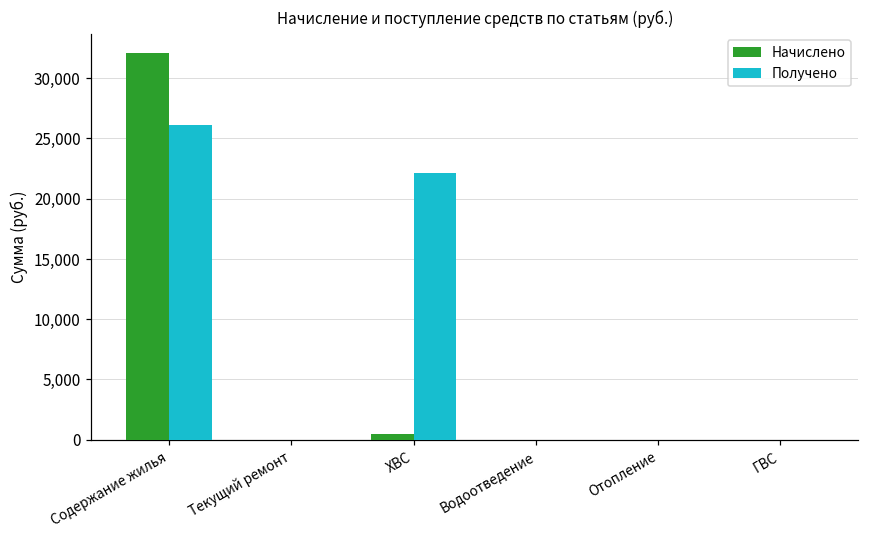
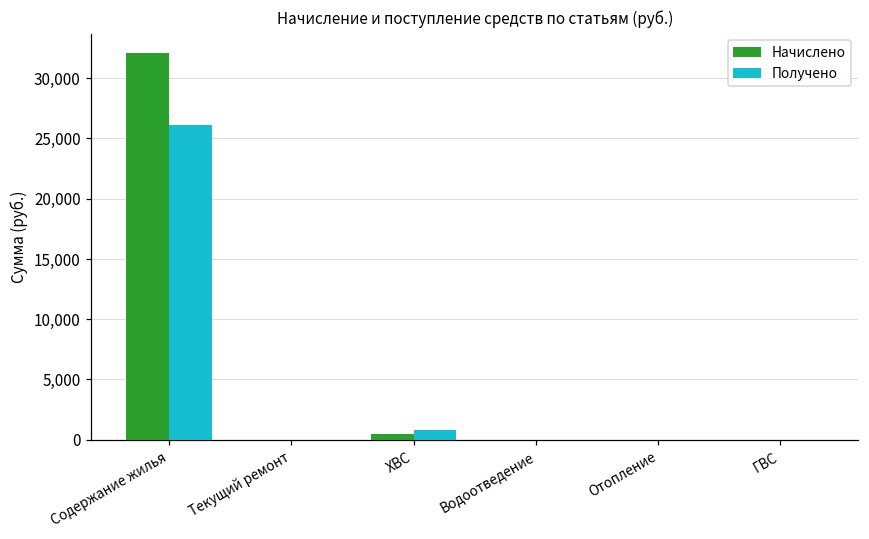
Получено, ХВС: 22,200 -> 800
